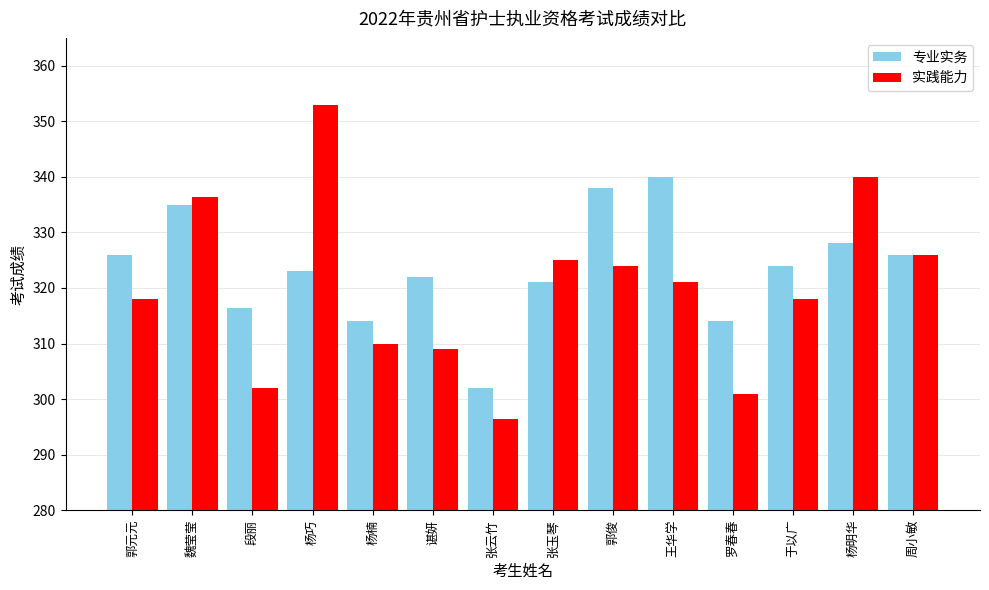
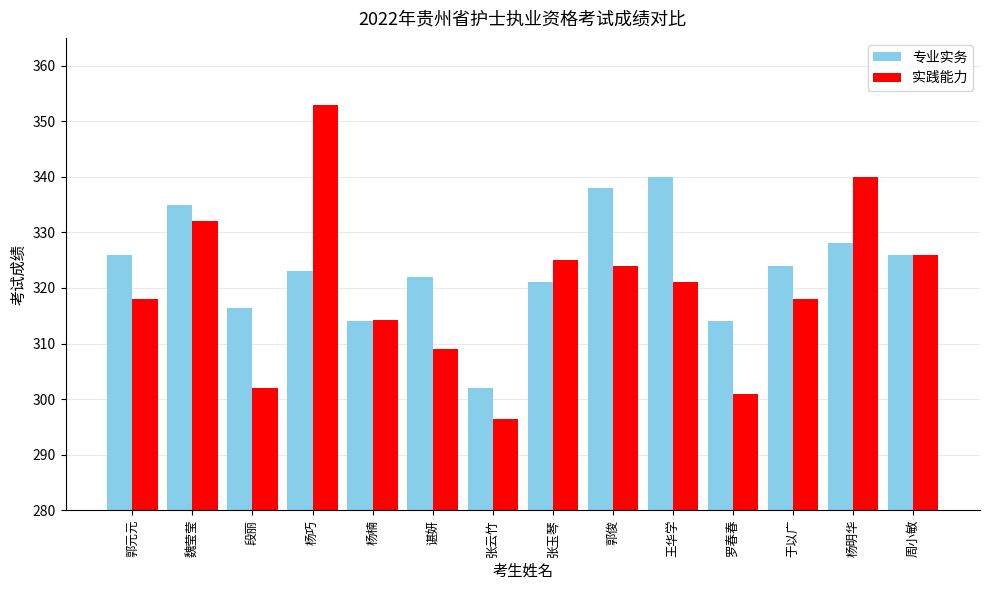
实践能力, 魏莹莹: 336 -> 332
实践能力, 杨楠: 310 -> 314
